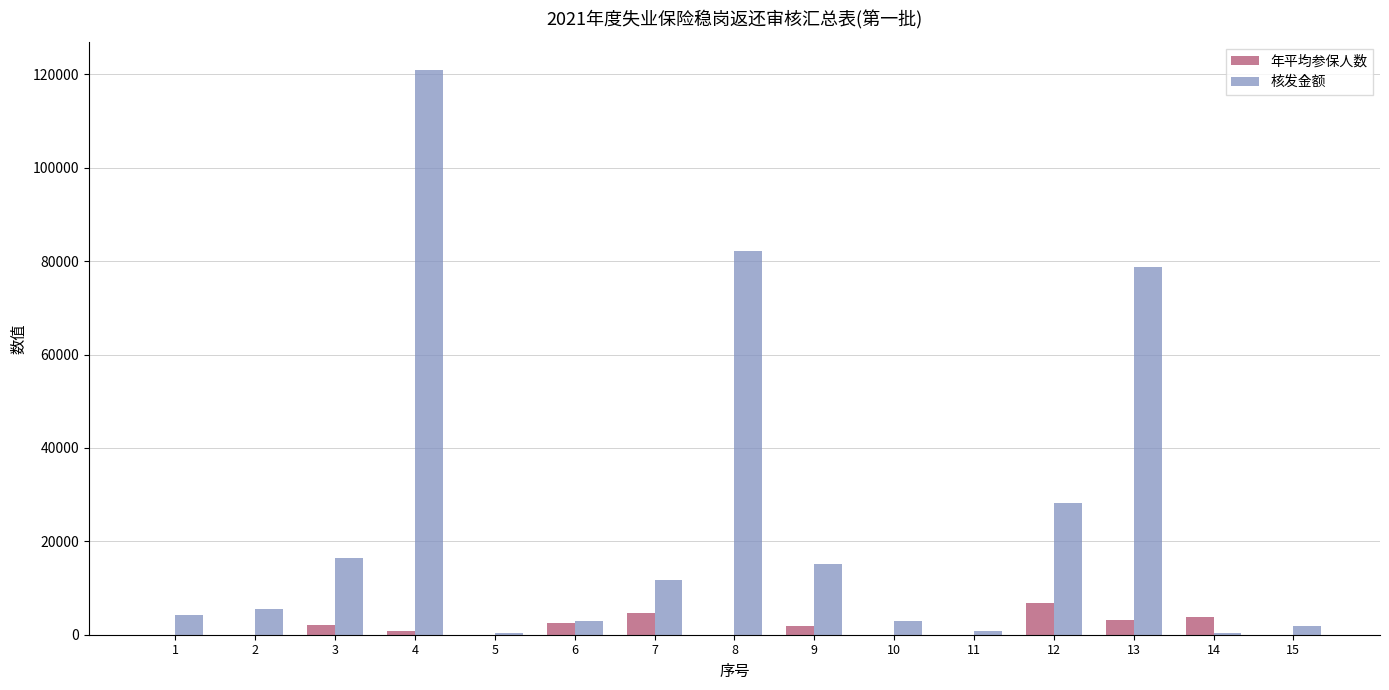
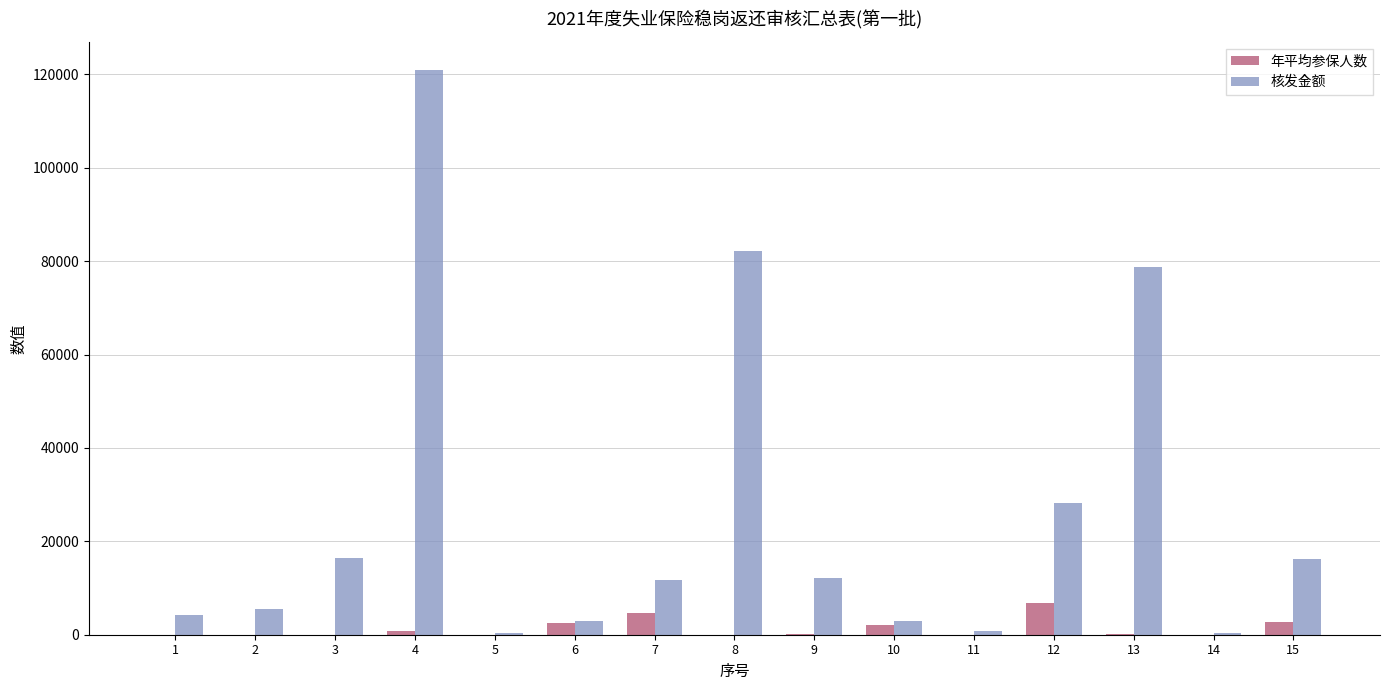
年平均参保人数, 3: 2000 -> 0
年平均参保人数, 9: 2000 -> 0
核发金额, 9: 15000 -> 12000
年平均参保人数, 10: 0 -> 2000
年平均参保人数, 13: 3000 -> 0
年平均参保人数, 14: 4000 -> 0
年平均参保人数, 15: 0 -> 3000
核发金额, 15: 2000 -> 16000
